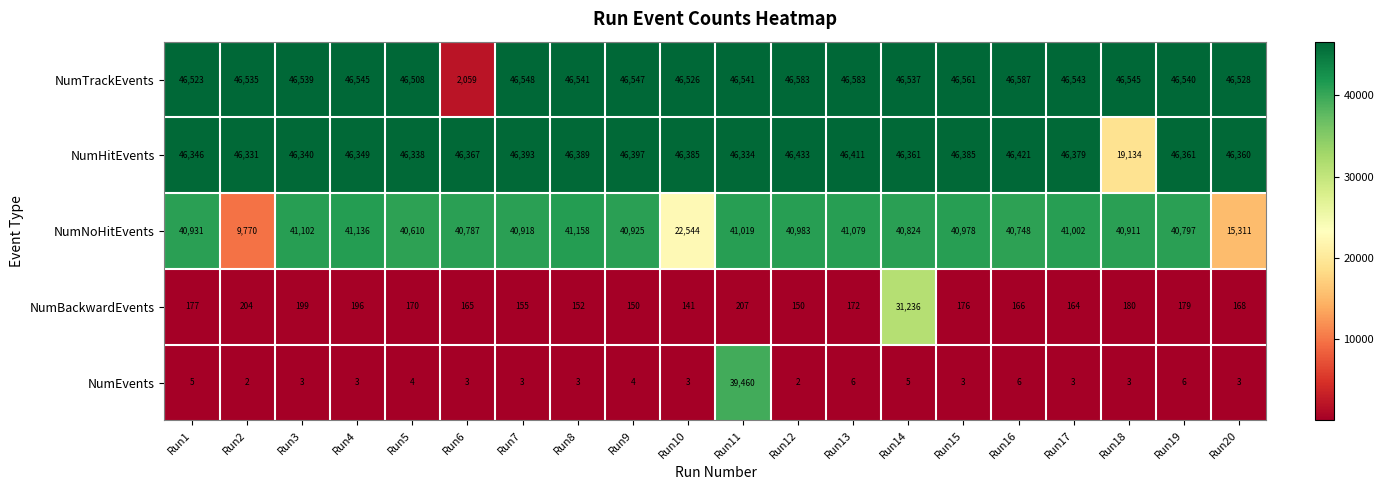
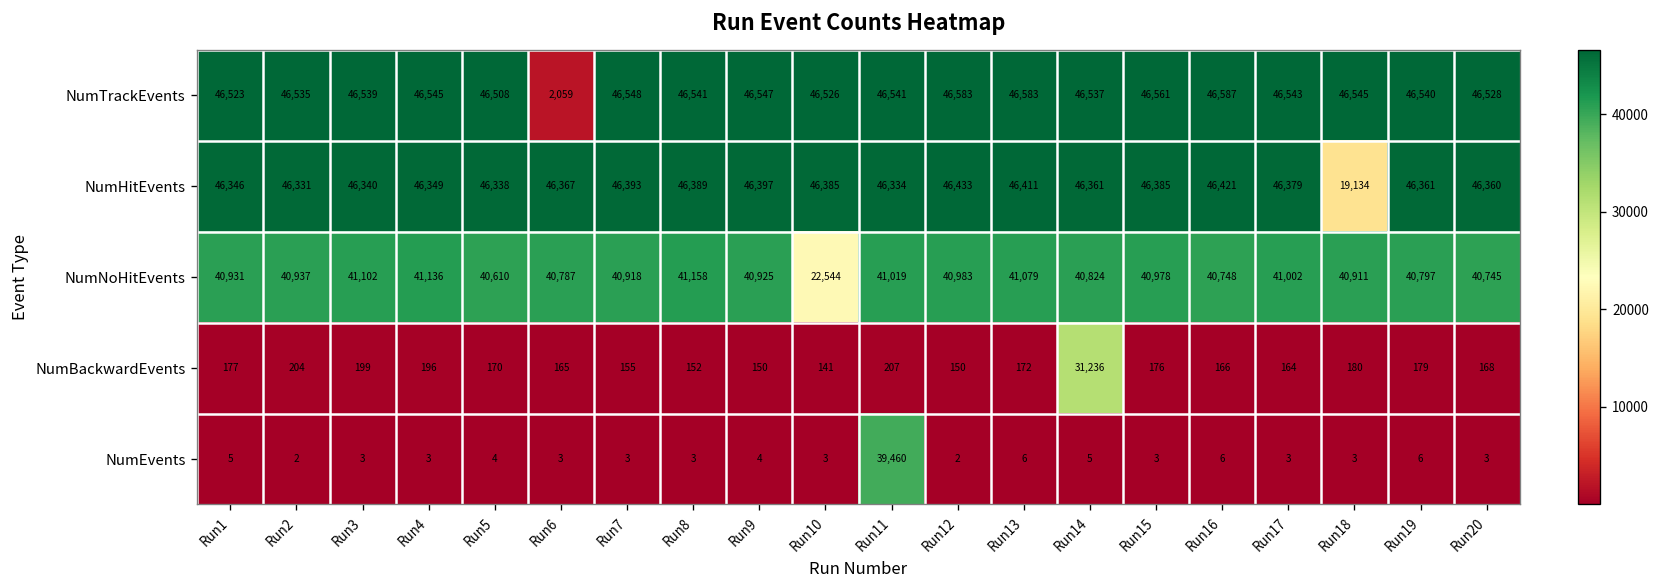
NumNoHitEvents, Run2: 9,770 -> 40,937
NumNoHitEvents, Run20: 15,311 -> 40,745
